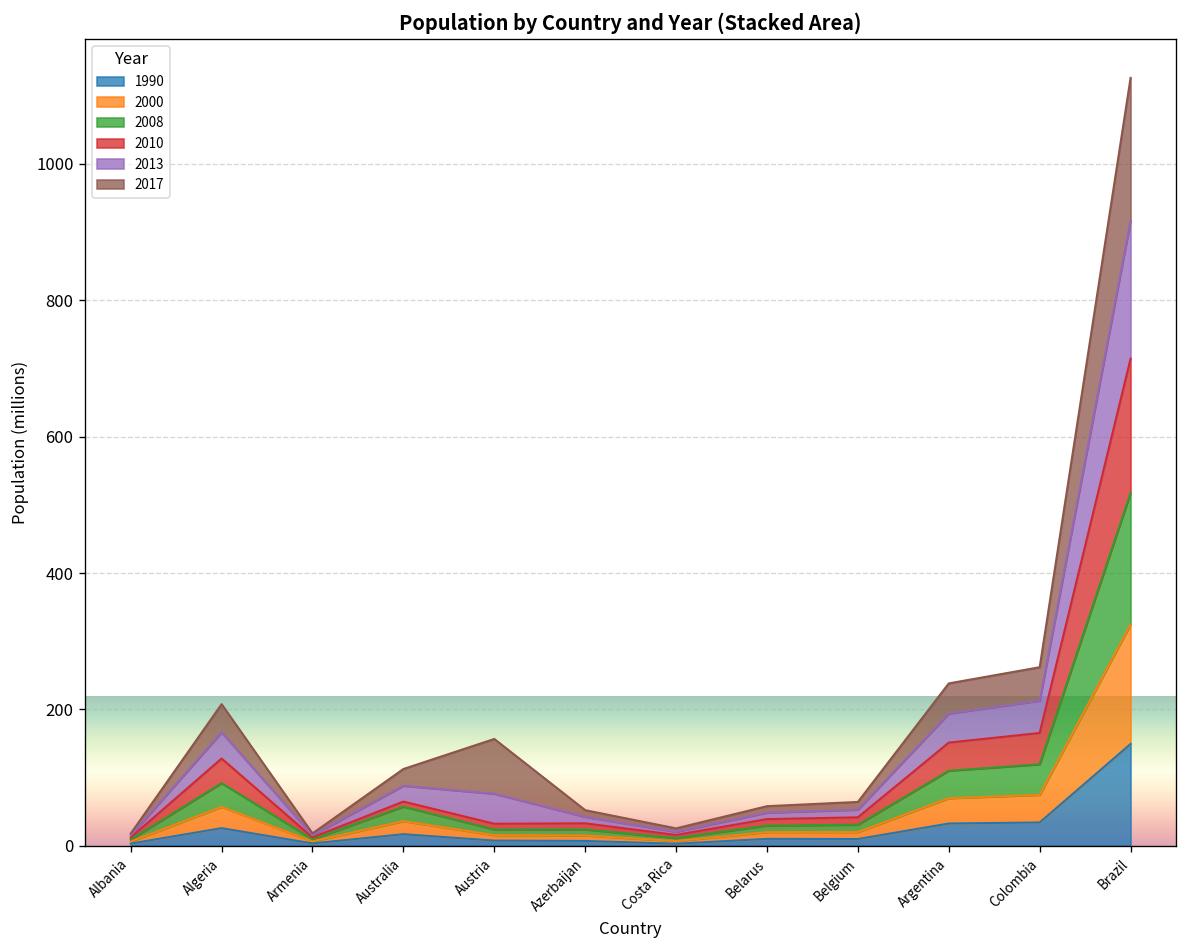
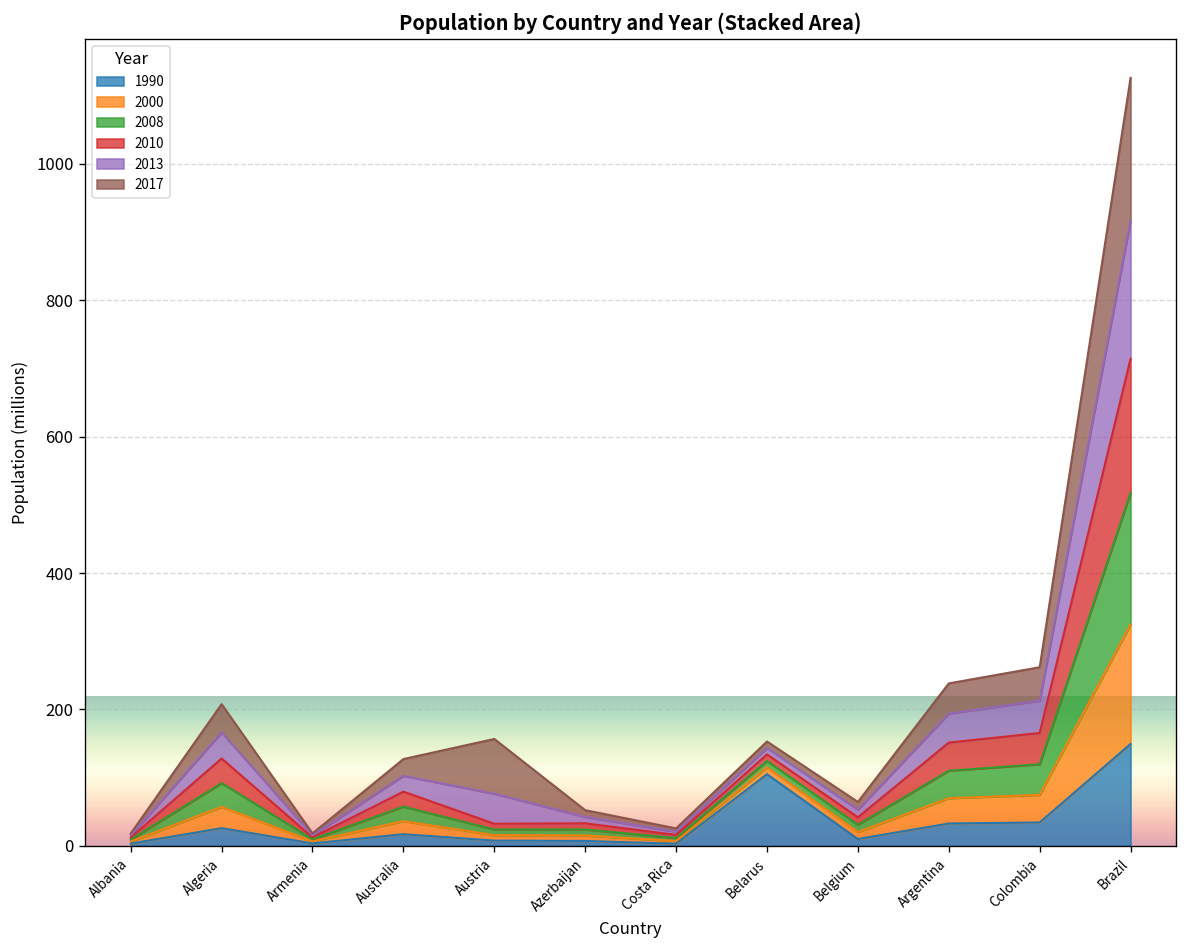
2010, Australia: 10 -> 20
1990, Belarus: 10 -> 110
